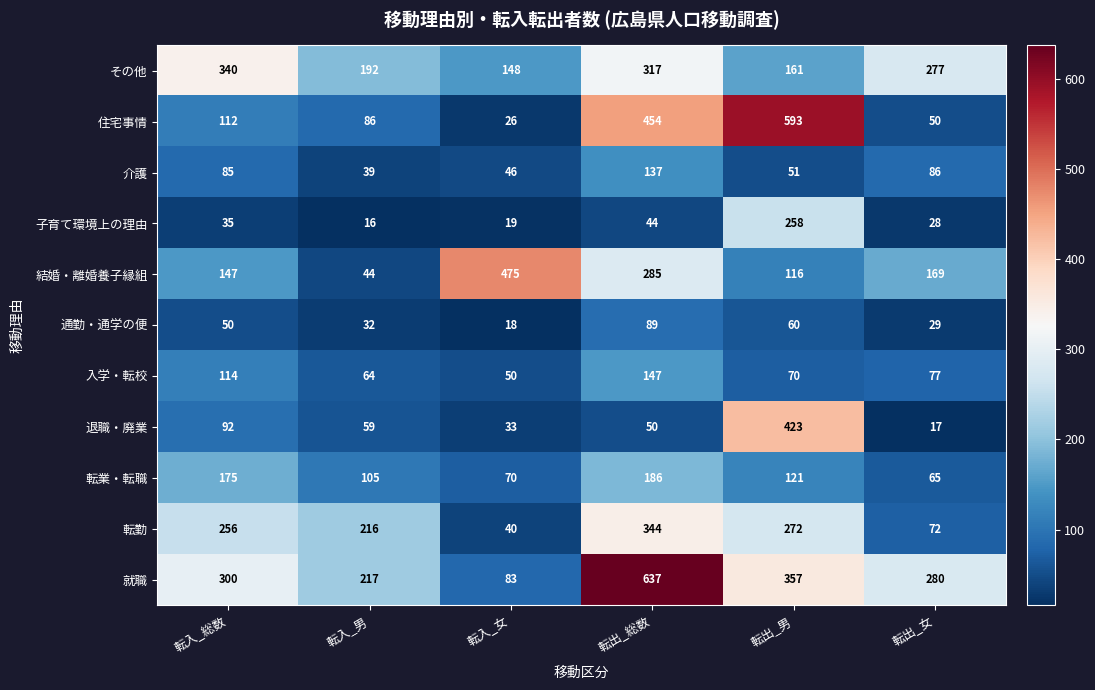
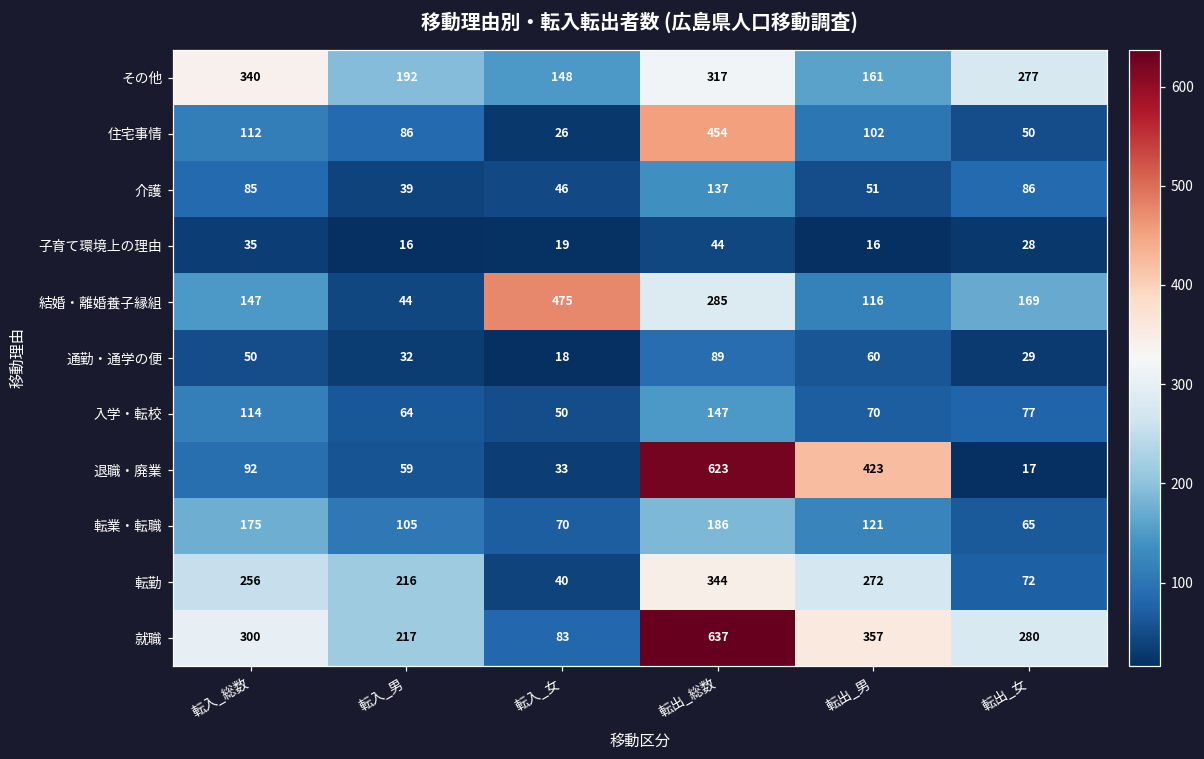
住宅事情, 転出_男: 593 -> 102
子育て環境上の理由, 転出_男: 258 -> 16
退職・廃業, 転出_総数: 50 -> 623
